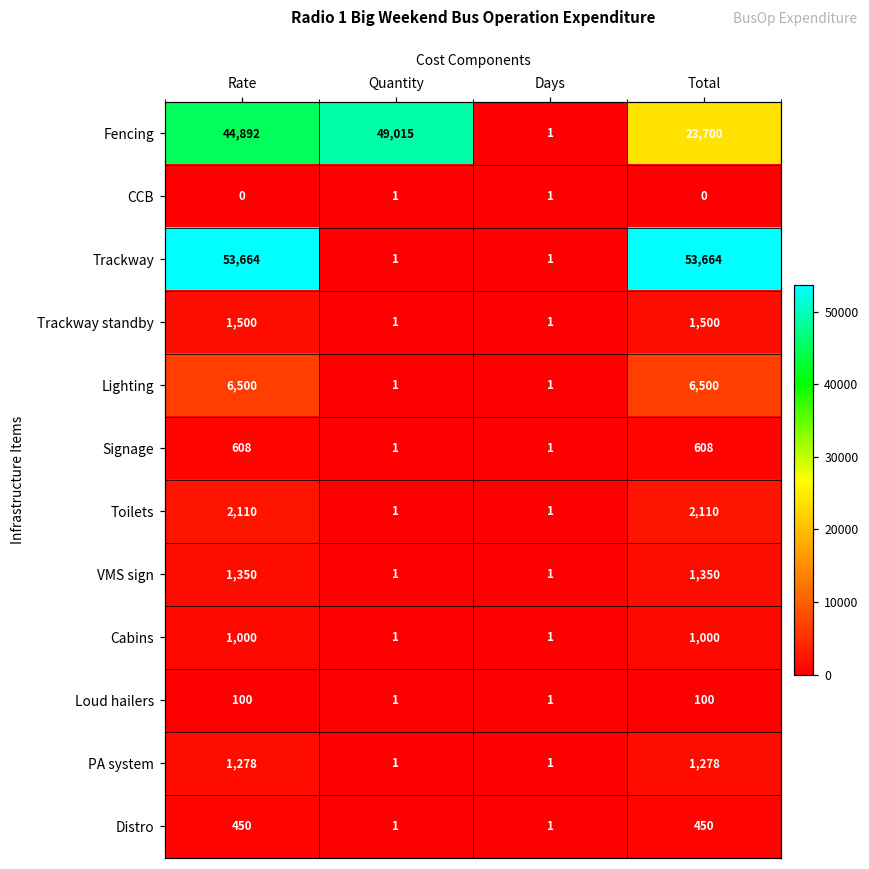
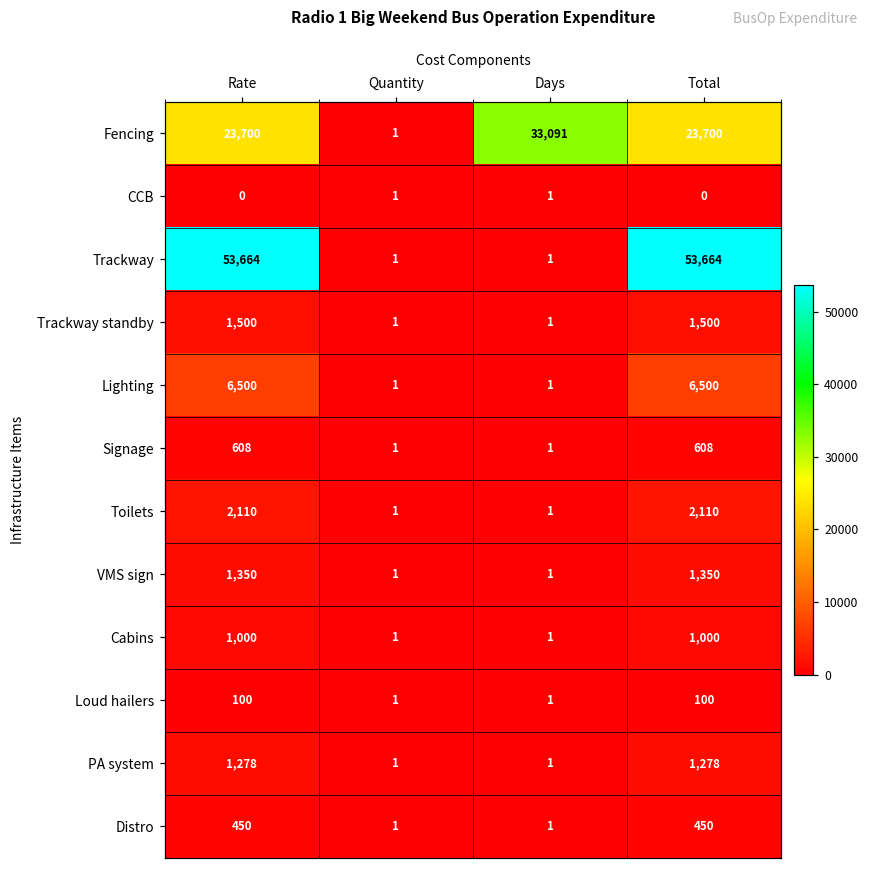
Fencing, Rate: 44,892 -> 23,700
Fencing, Quantity: 49,015 -> 1
Fencing, Days: 1 -> 33,091
